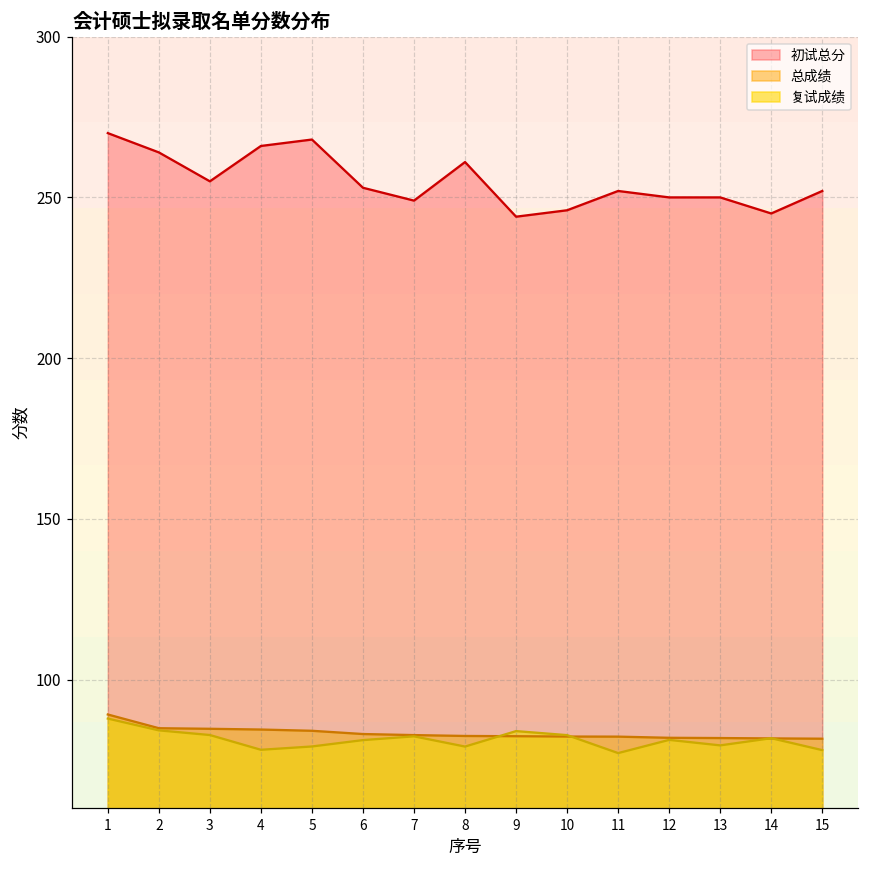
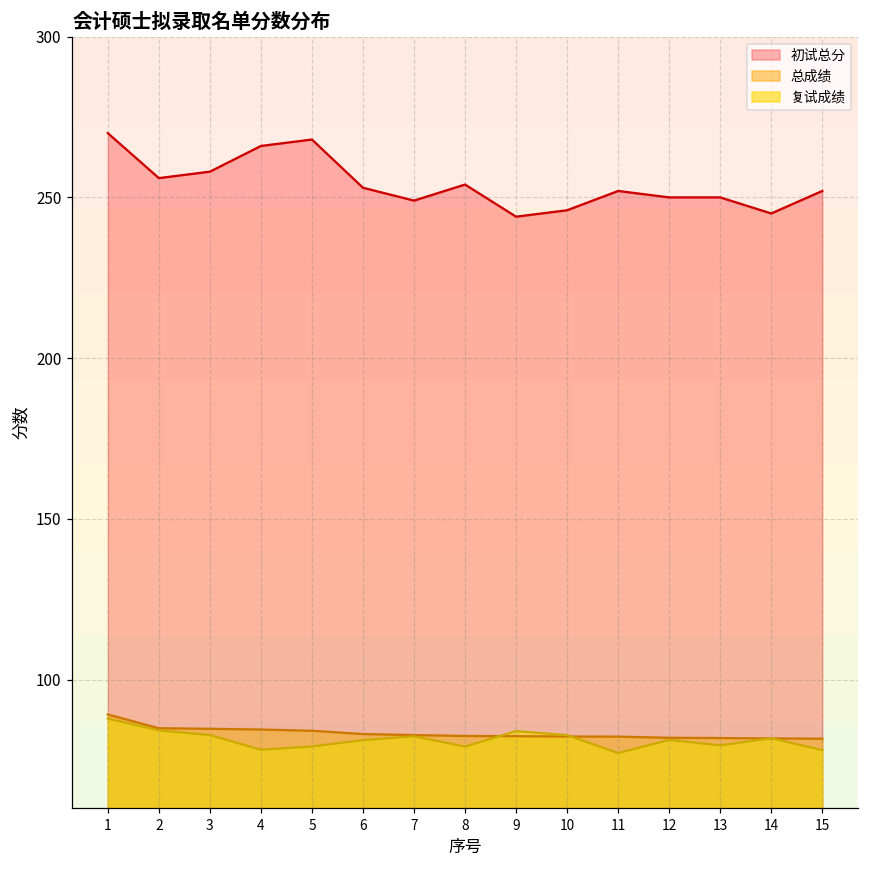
初试总分, 2: 264 -> 256
初试总分, 3: 255 -> 258
初试总分, 8: 261 -> 254
